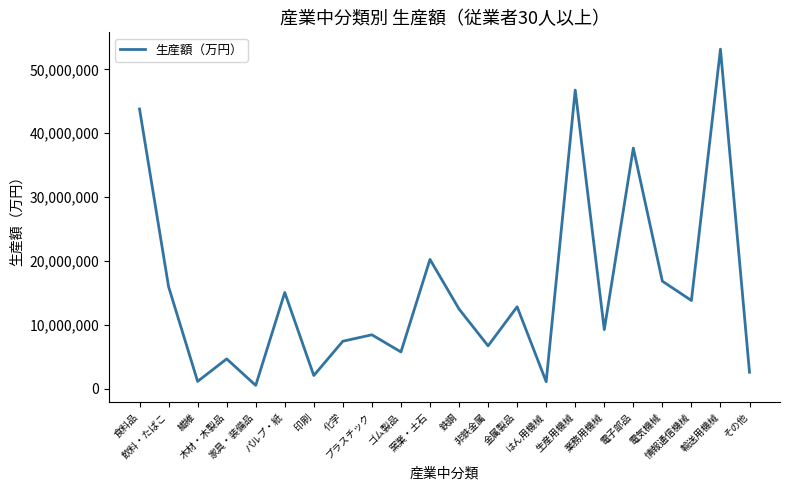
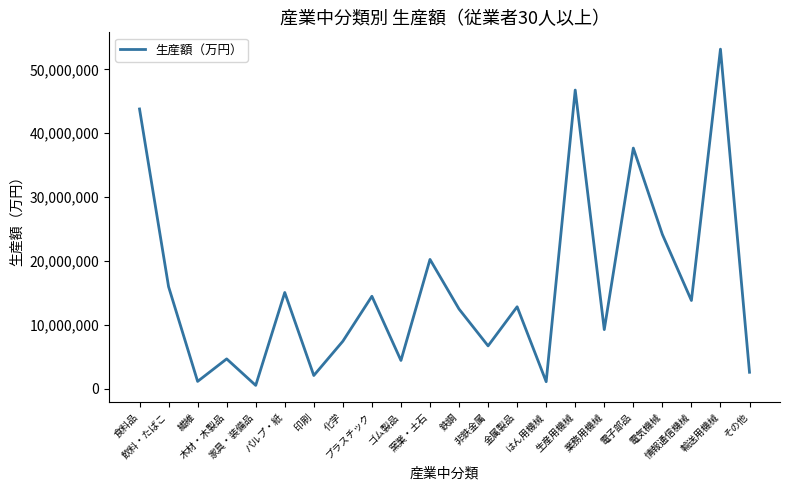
プラスチック: 8,000,000 -> 14,000,000
ゴム製品: 6,000,000 -> 4,000,000
電気機械: 17,000,000 -> 24,000,000
